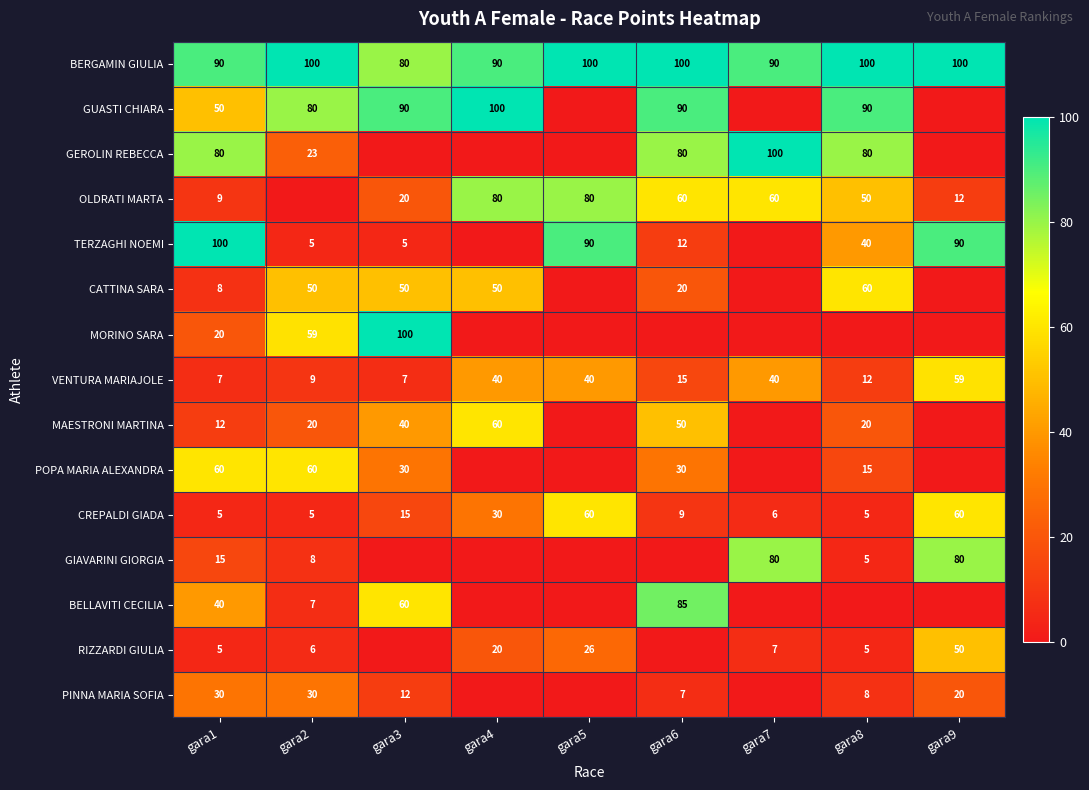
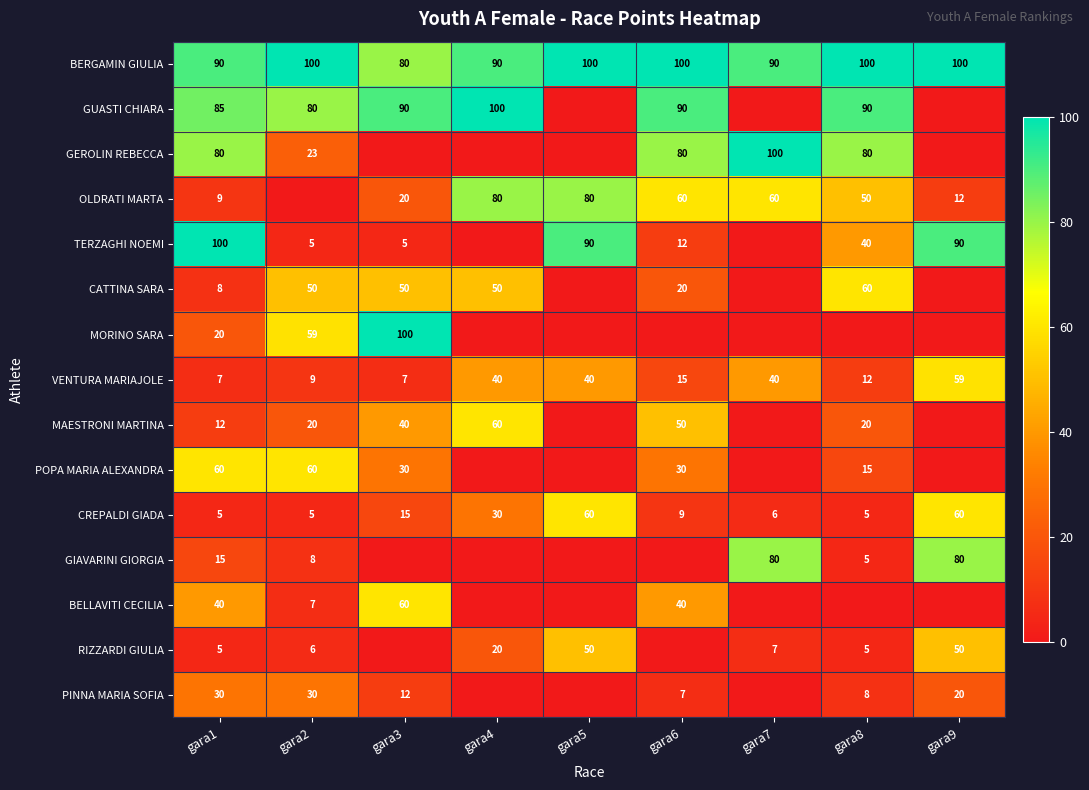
GUASTI CHIARA, gara1: 50 -> 85
BELLAVITI CECILIA, gara6: 85 -> 40
RIZZARDI GIULIA, gara5: 26 -> 50
